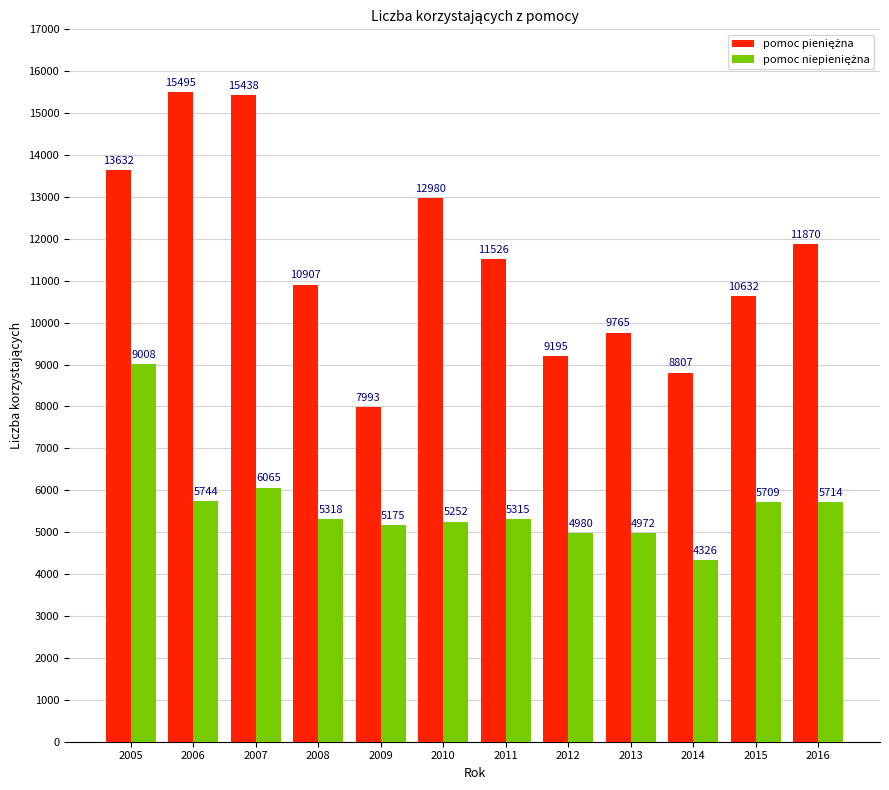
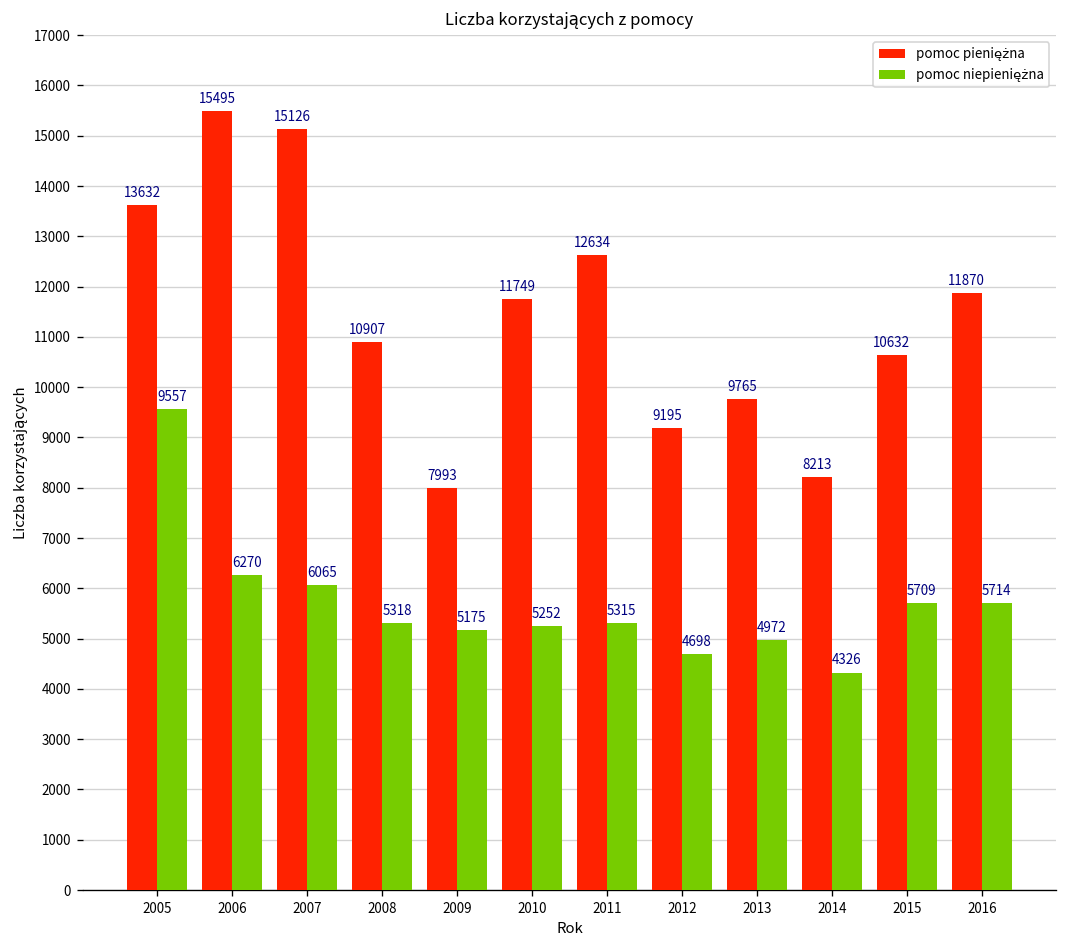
pomoc niepieniężna, 2005: 9008 -> 9557
pomoc niepieniężna, 2006: 5744 -> 6270
pomoc pieniężna, 2007: 15438 -> 15126
pomoc pieniężna, 2010: 12980 -> 11749
pomoc pieniężna, 2011: 11526 -> 12634
pomoc niepieniężna, 2012: 4980 -> 4698
pomoc pieniężna, 2014: 8807 -> 8213
